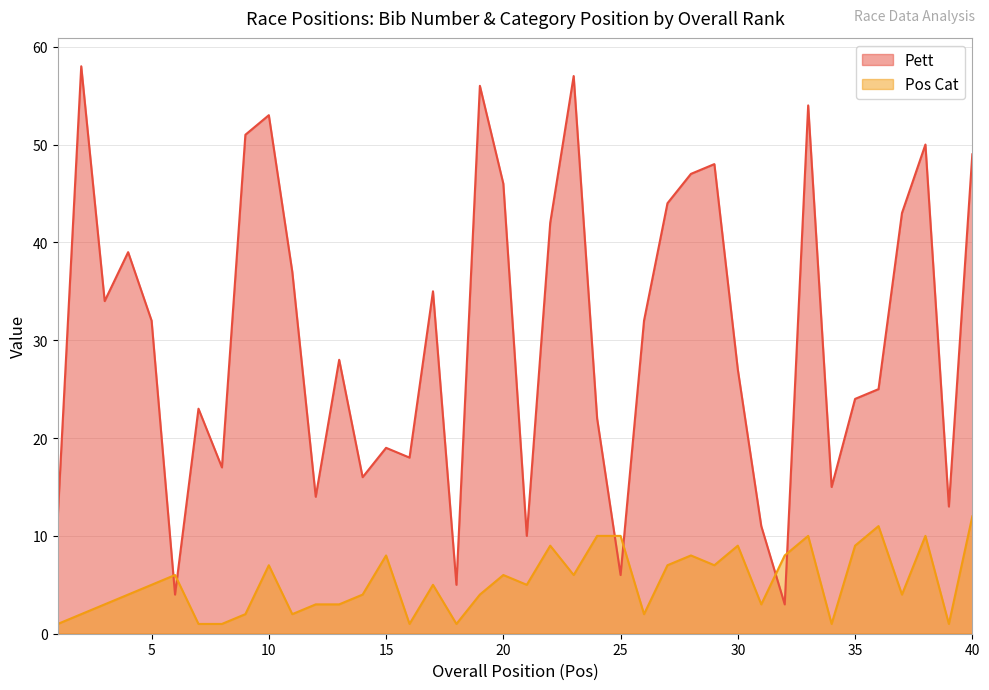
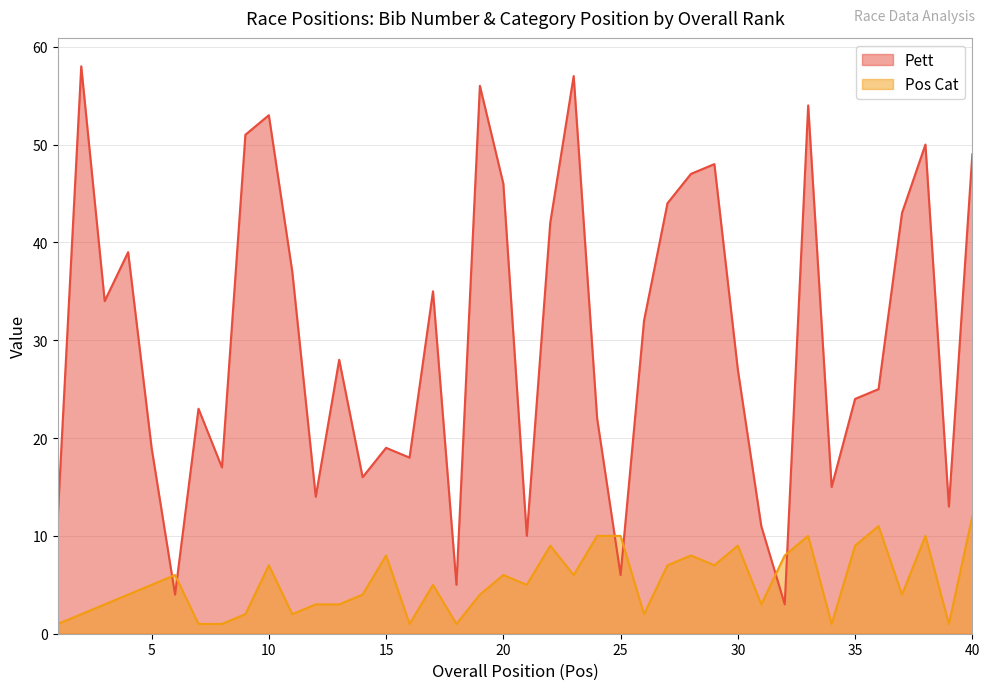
Pett, 5: 32 -> 19
